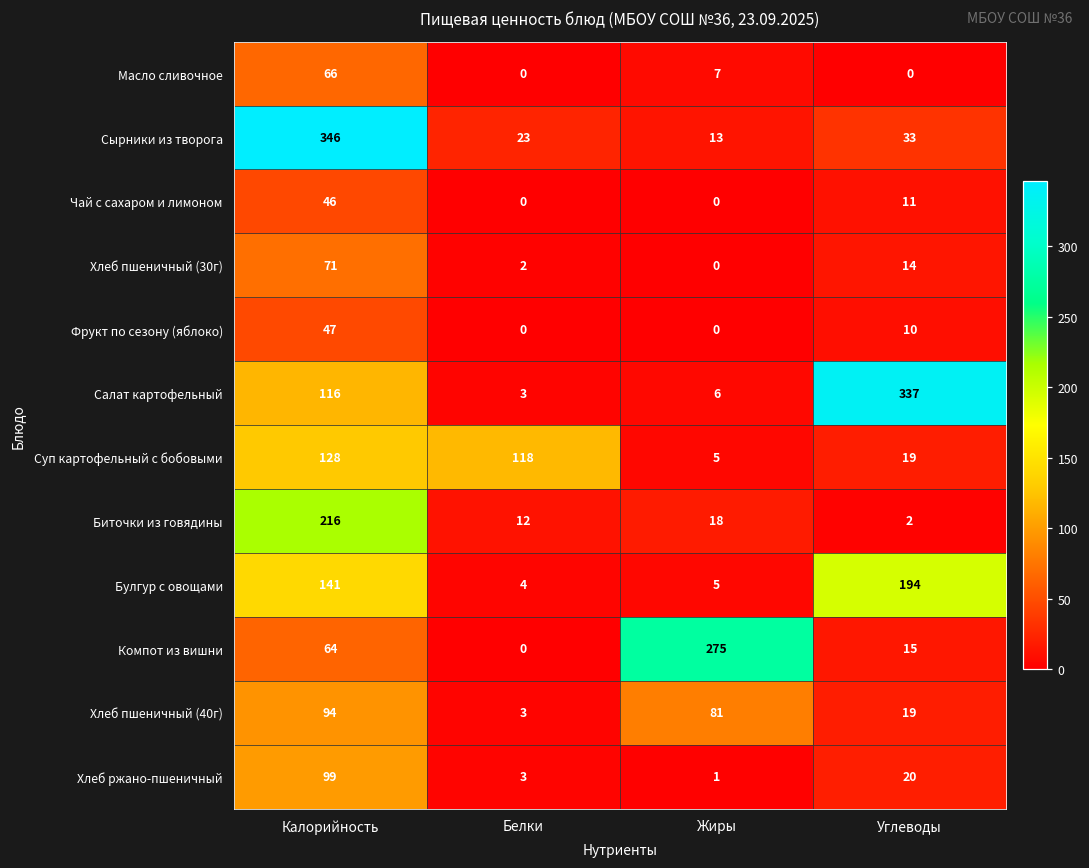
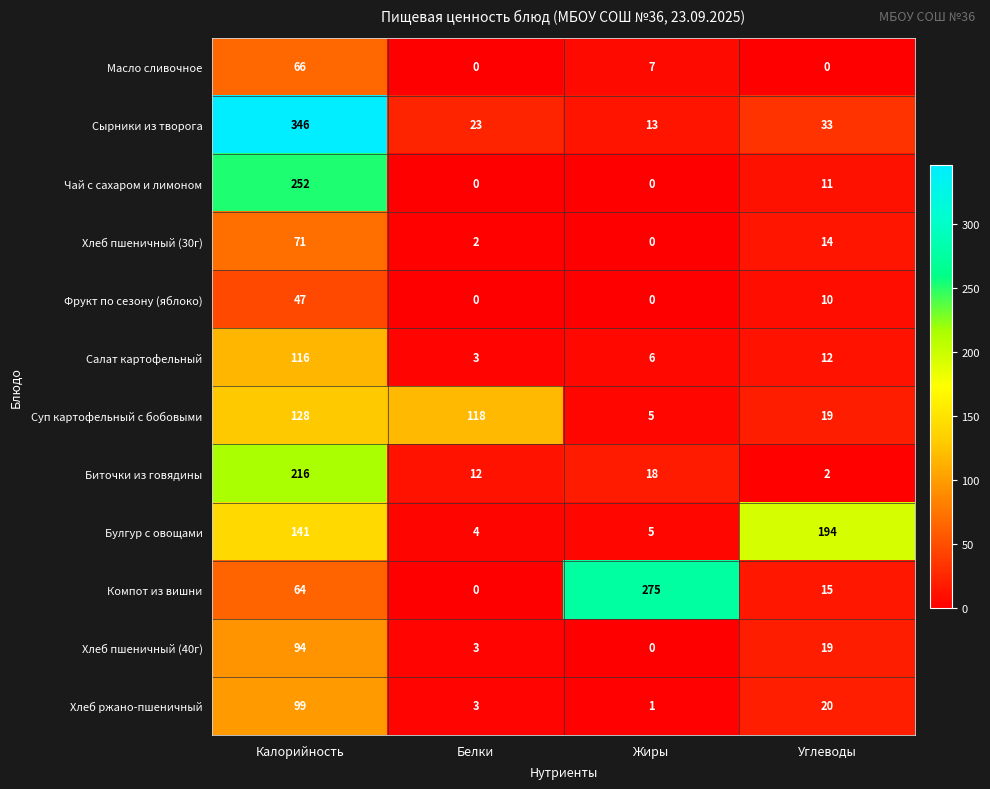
Чай с сахаром и лимоном, Калорийность: 46 -> 252
Салат картофельный, Углеводы: 337 -> 12
Хлеб пшеничный (40г), Жиры: 81 -> 0
